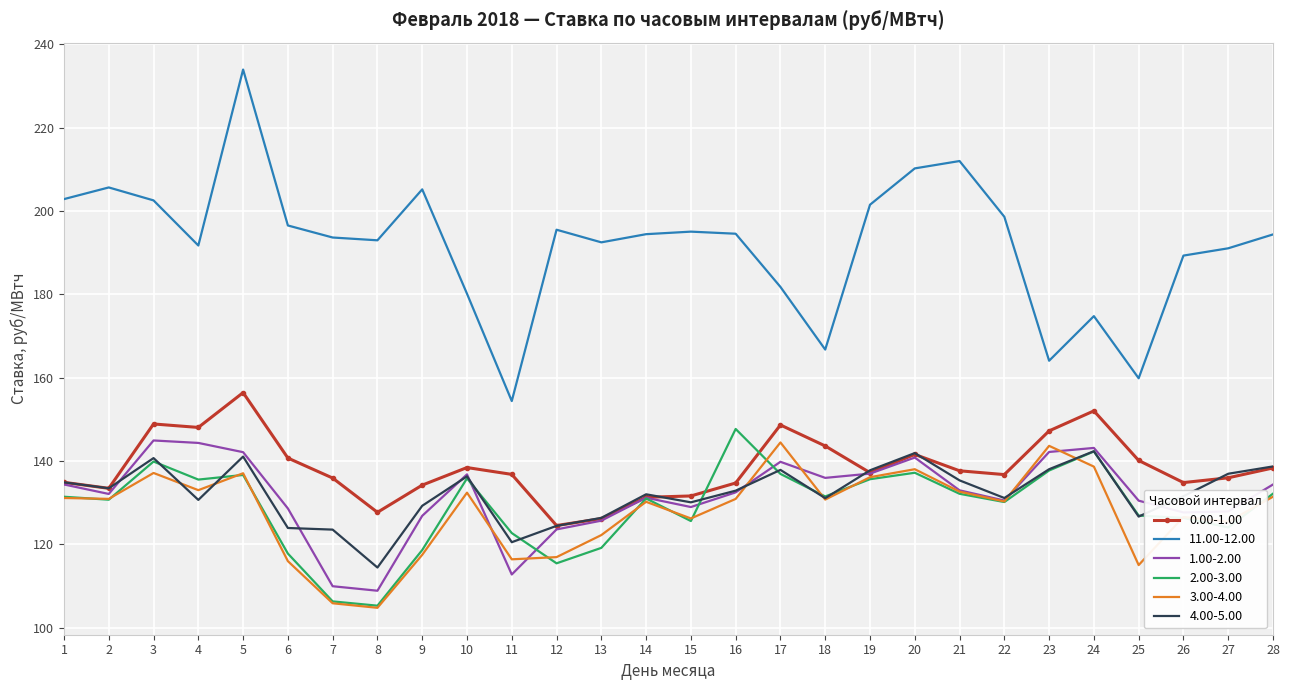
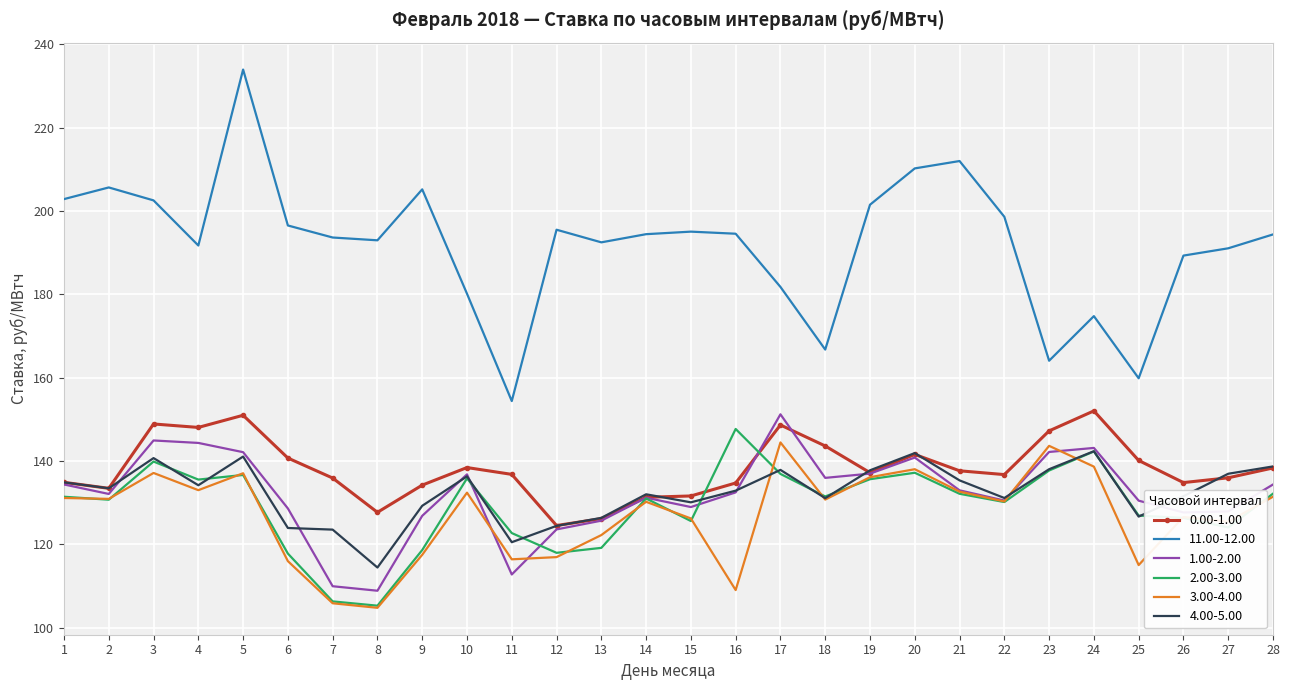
4.00-5.00, 4: 131 -> 134
0.00-1.00, 5: 156 -> 151
2.00-3.00, 12: 115 -> 118
3.00-4.00, 16: 131 -> 109
1.00-2.00, 17: 140 -> 151
